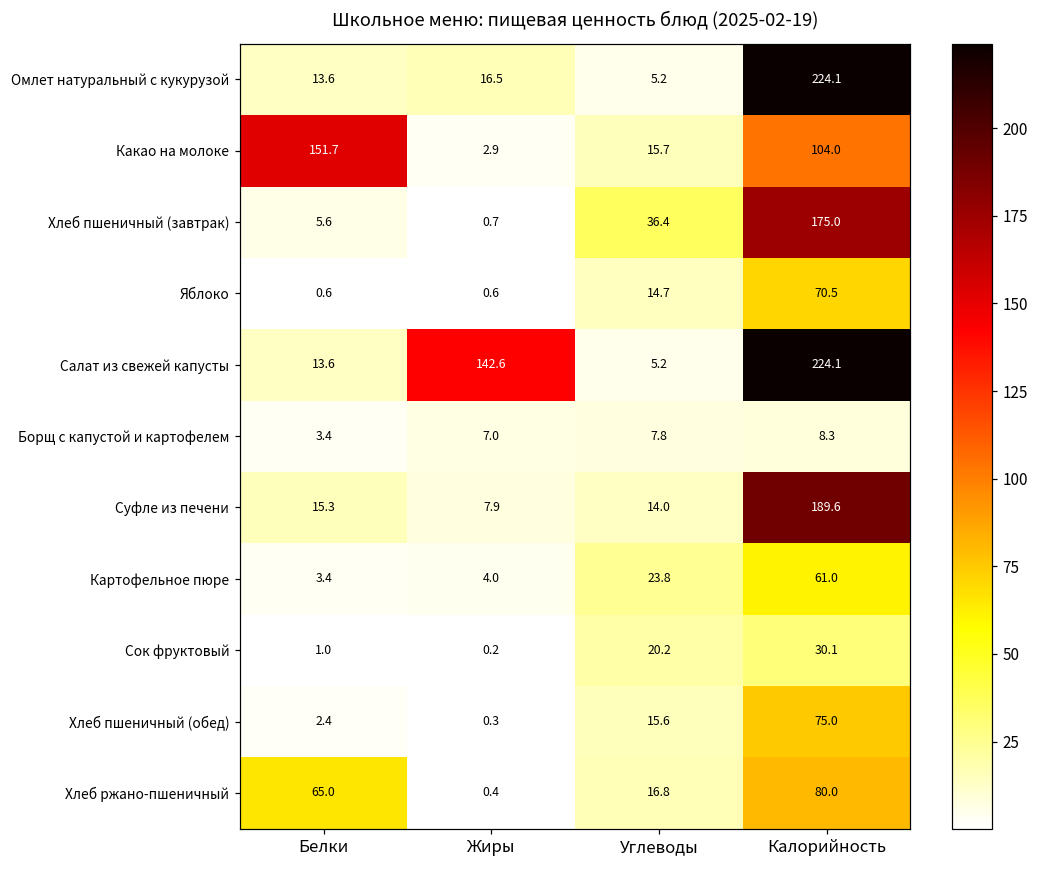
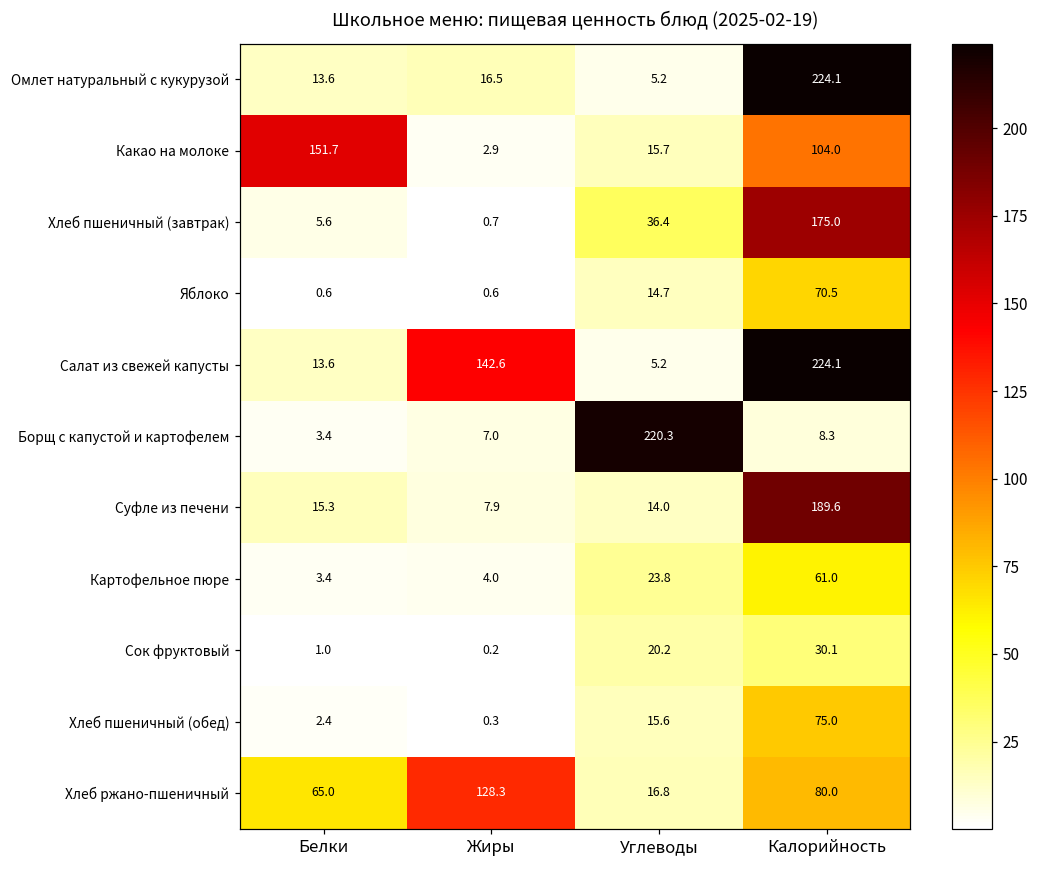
Борщ с капустой и картофелем, Углеводы: 7.8 -> 220.3
Хлеб ржано-пшеничный, Жиры: 0.4 -> 128.3
